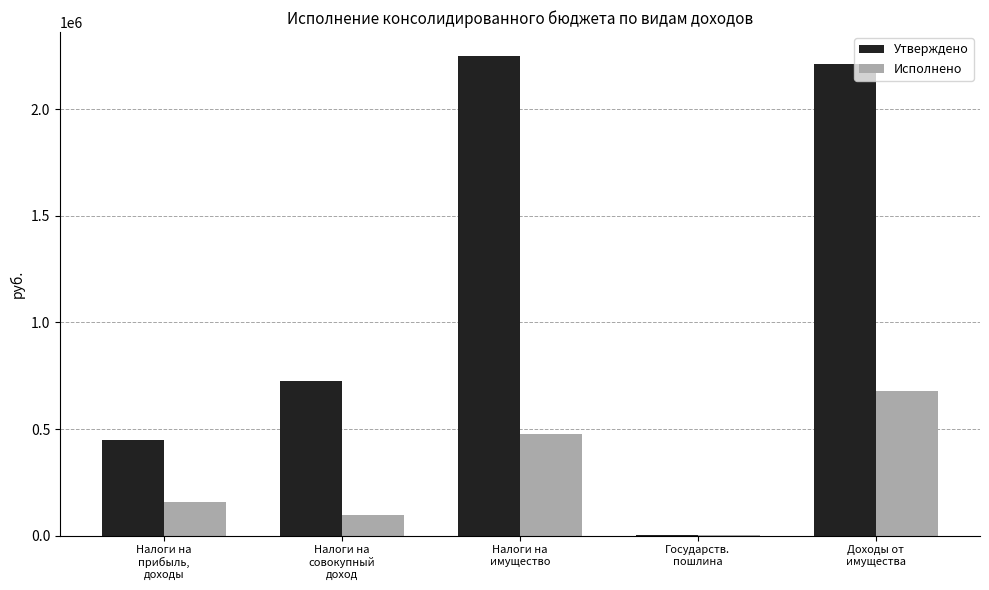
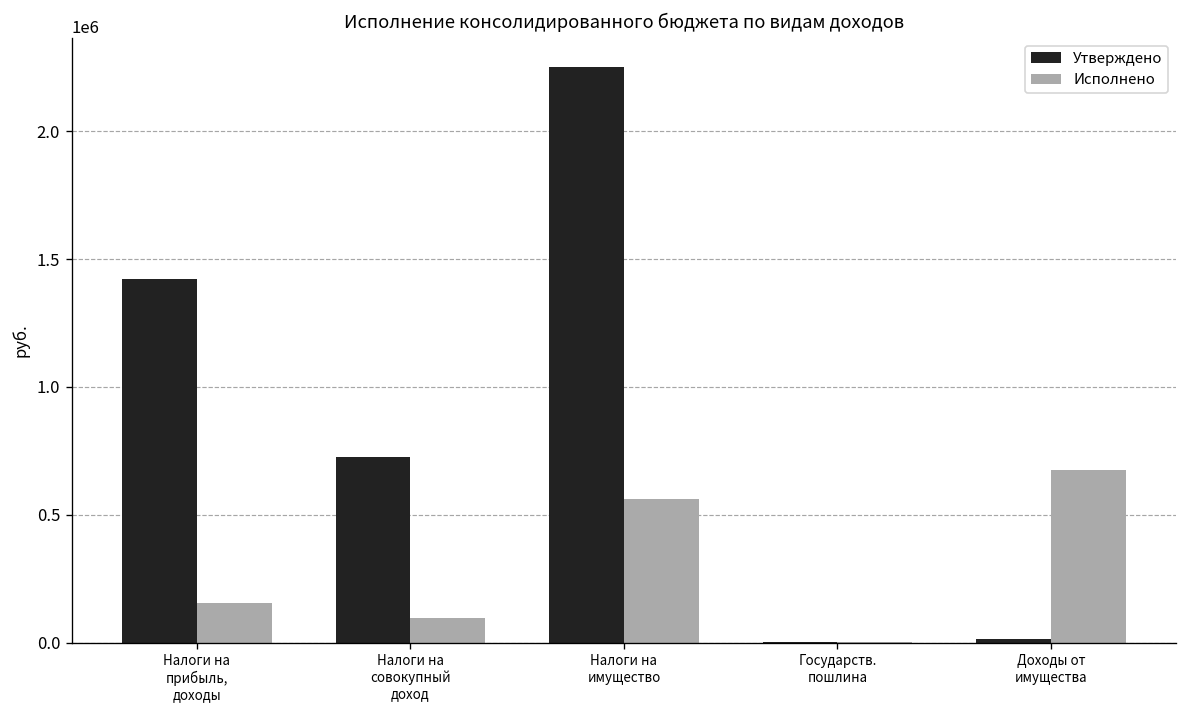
Утверждено, Налоги на прибыль, доходы: 450000 -> 1420000
Исполнено, Налоги на имущество: 480000 -> 560000
Утверждено, Доходы от имущества: 2210000 -> 20000
